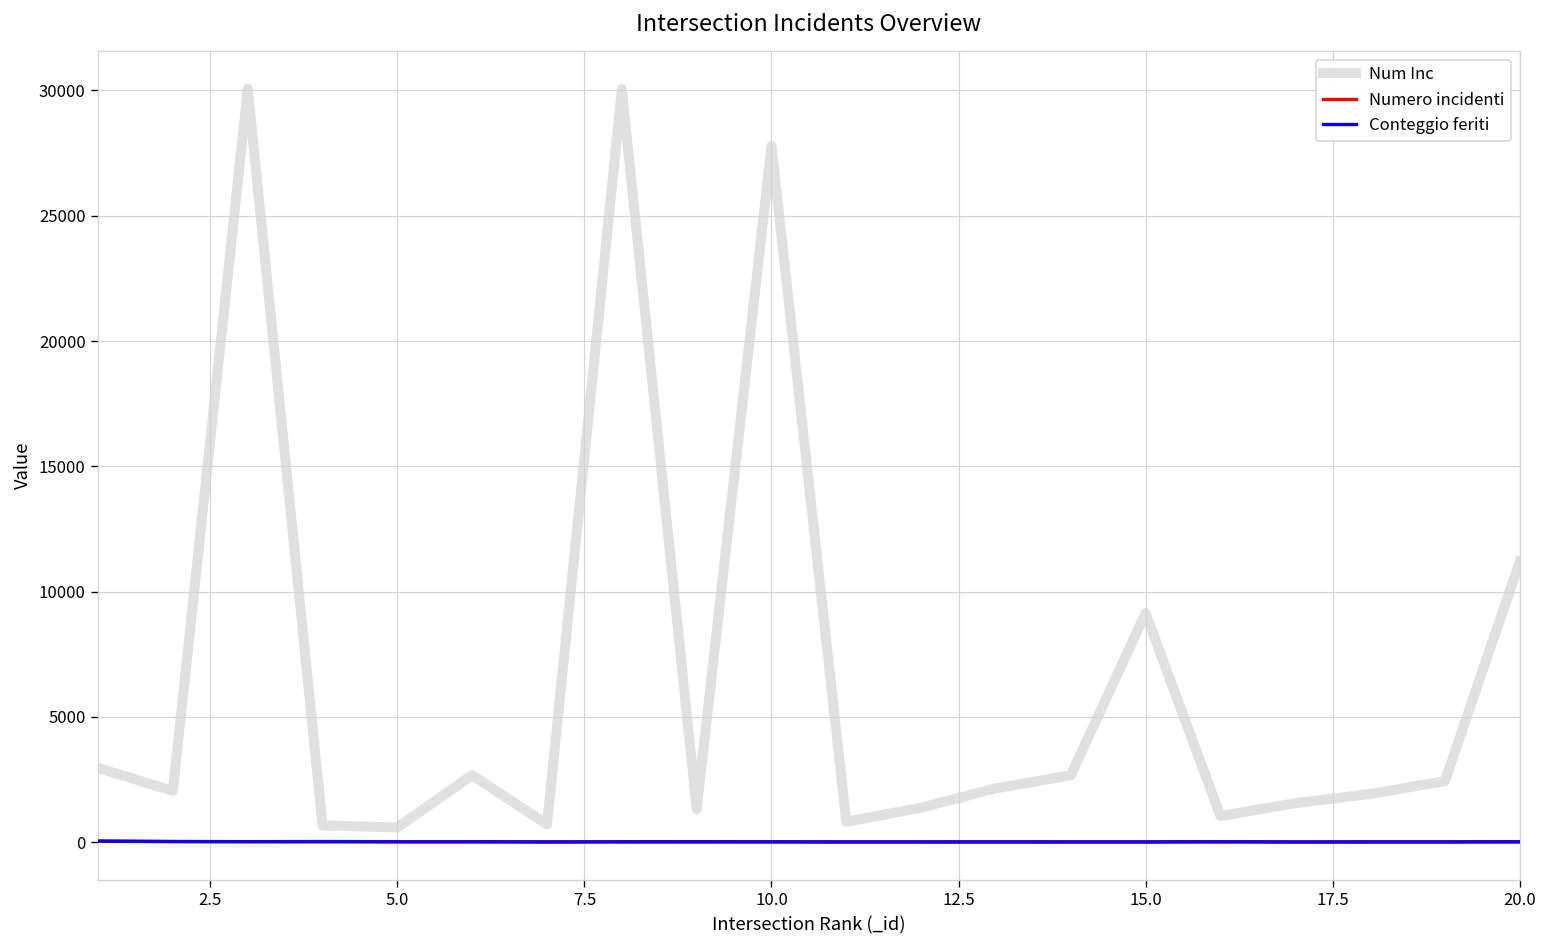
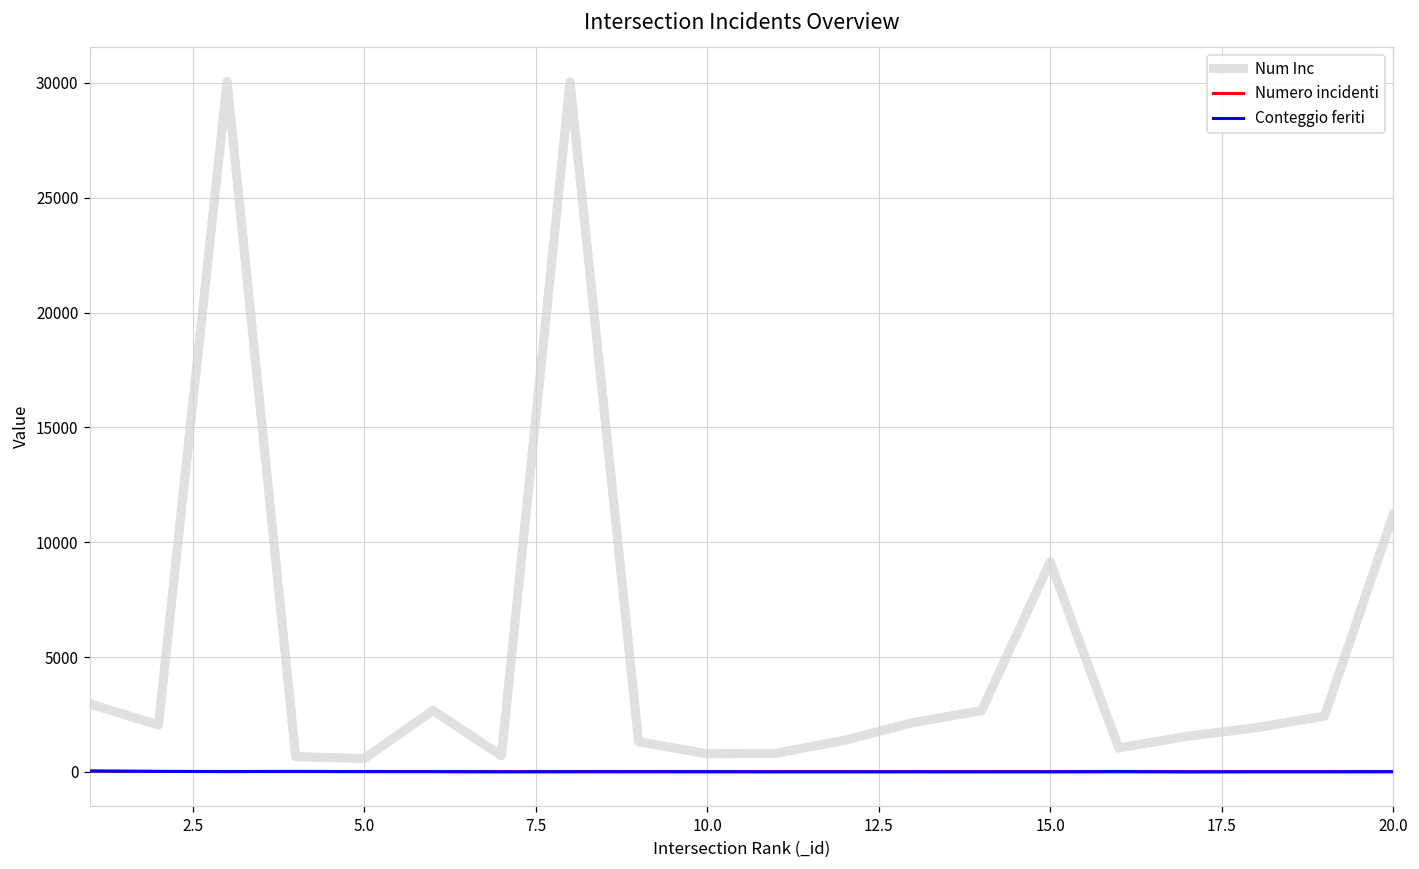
Num Inc, 10.0: 27800 -> 800
